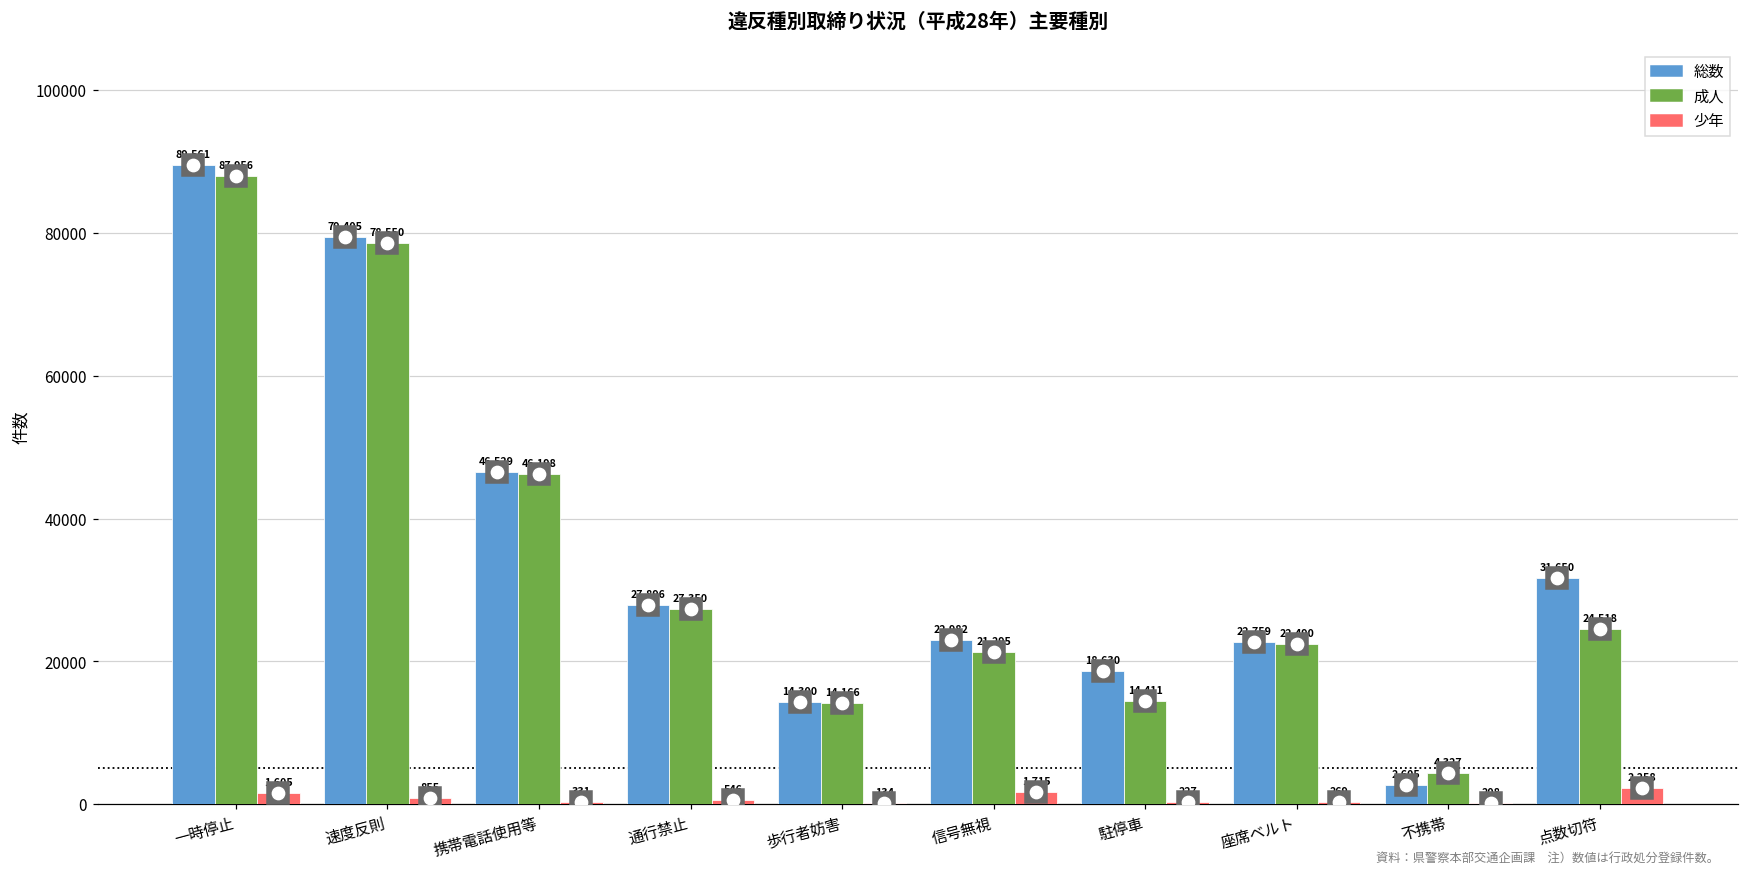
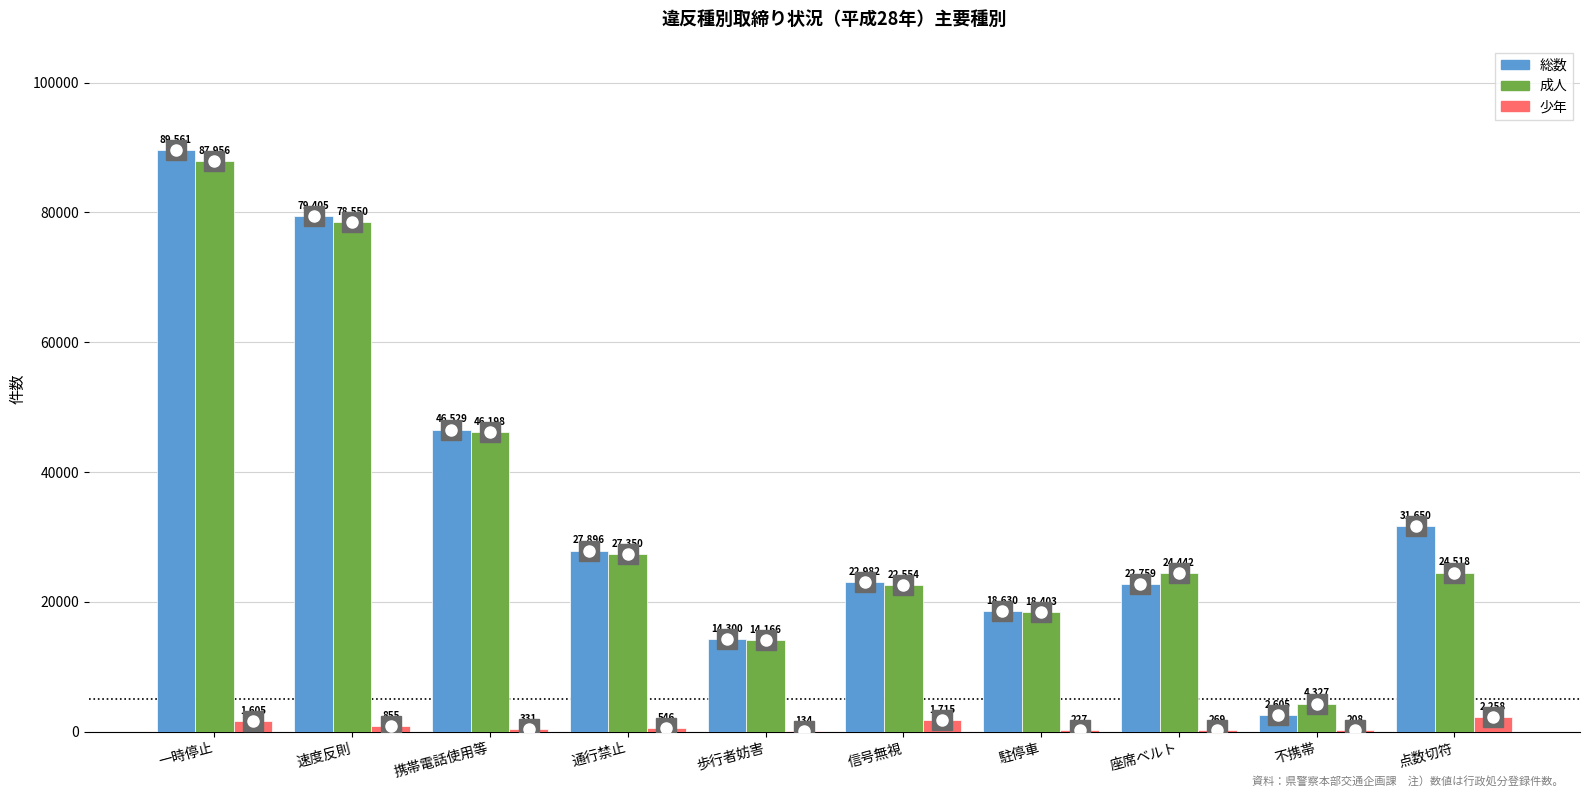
成人, 信号無視: 21,295 -> 22,554
成人, 駐停車: 14,411 -> 18,403
成人, 座席ベルト: 22,490 -> 24,442
